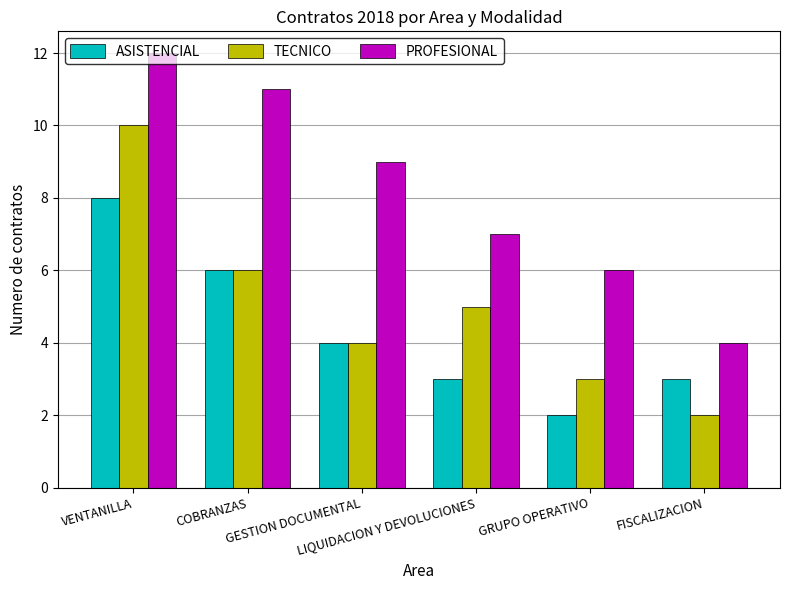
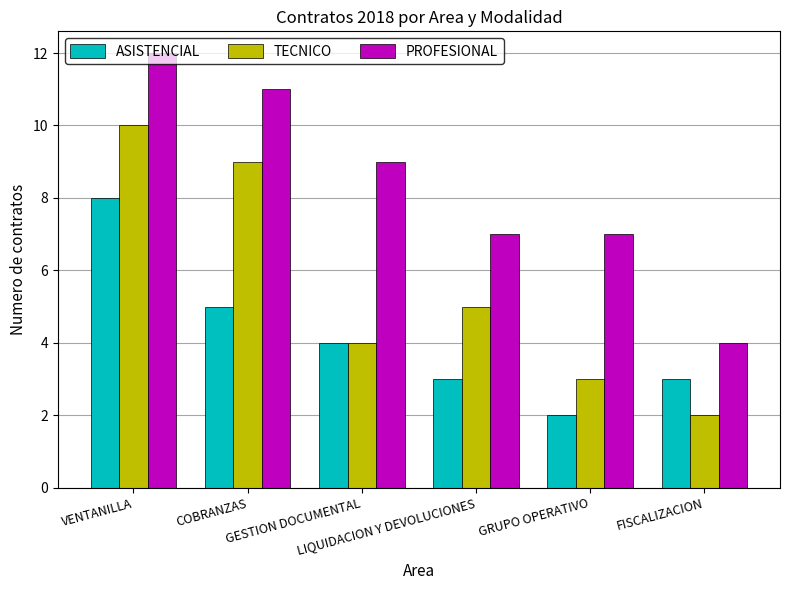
ASISTENCIAL, COBRANZAS: 6 -> 5
TECNICO, COBRANZAS: 6 -> 9
PROFESIONAL, GRUPO OPERATIVO: 6 -> 7
